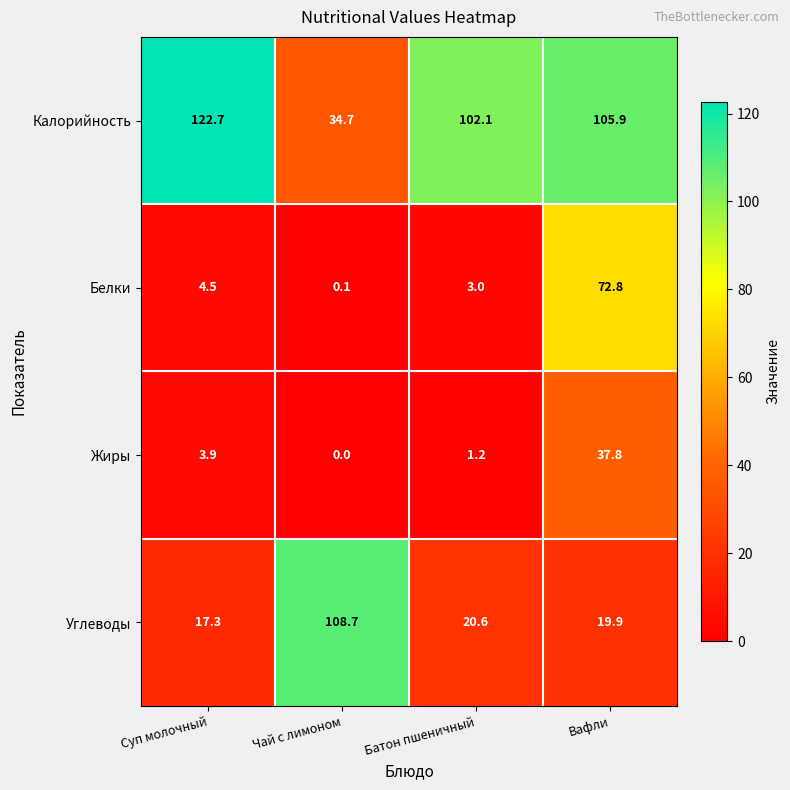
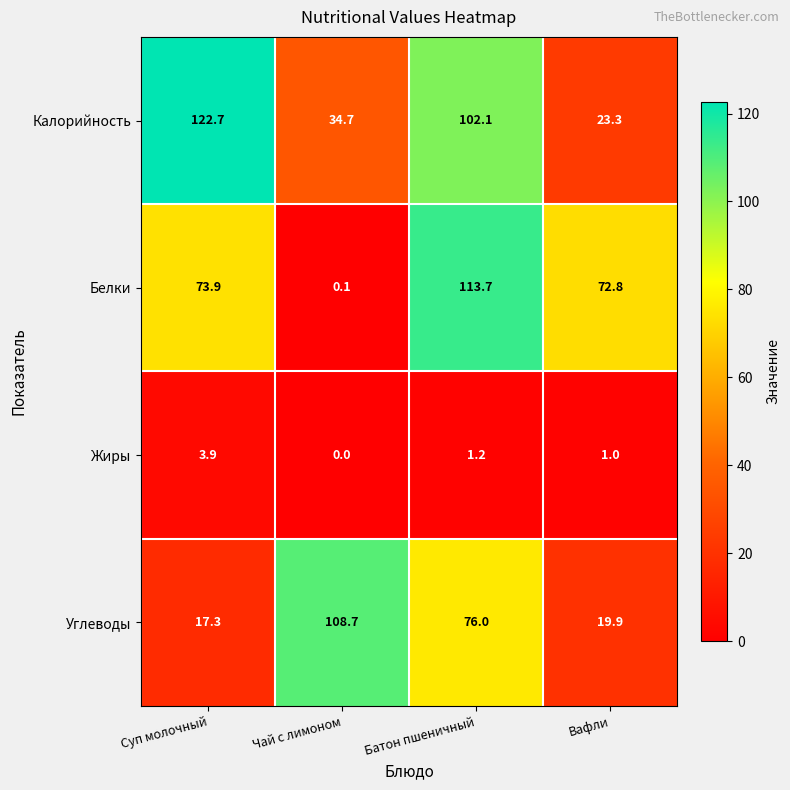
Калорийность, Вафли: 105.9 -> 23.3
Белки, Суп молочный: 4.5 -> 73.9
Белки, Батон пшеничный: 3.0 -> 113.7
Жиры, Вафли: 37.8 -> 1.0
Углеводы, Батон пшеничный: 20.6 -> 76.0
